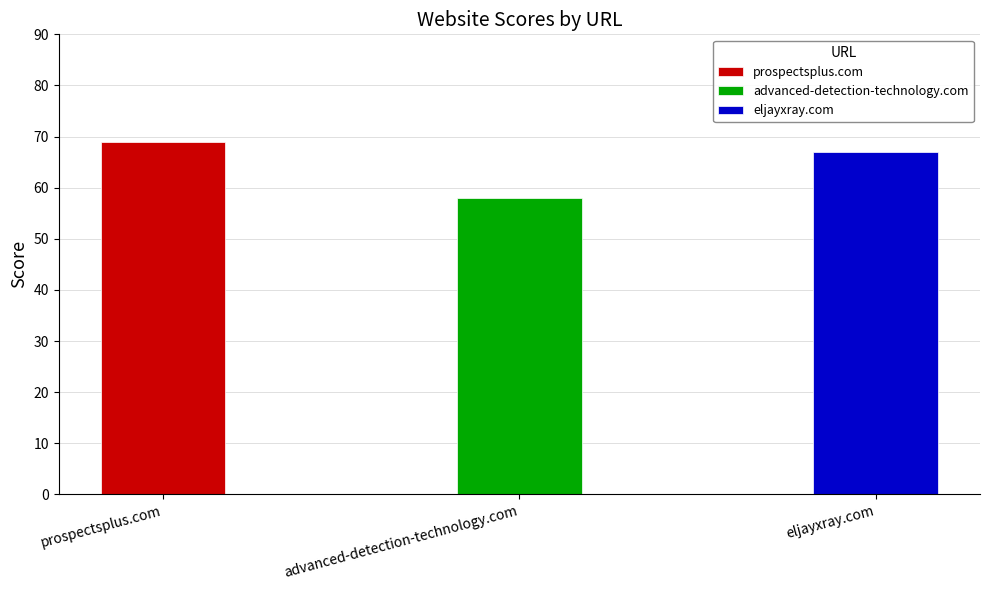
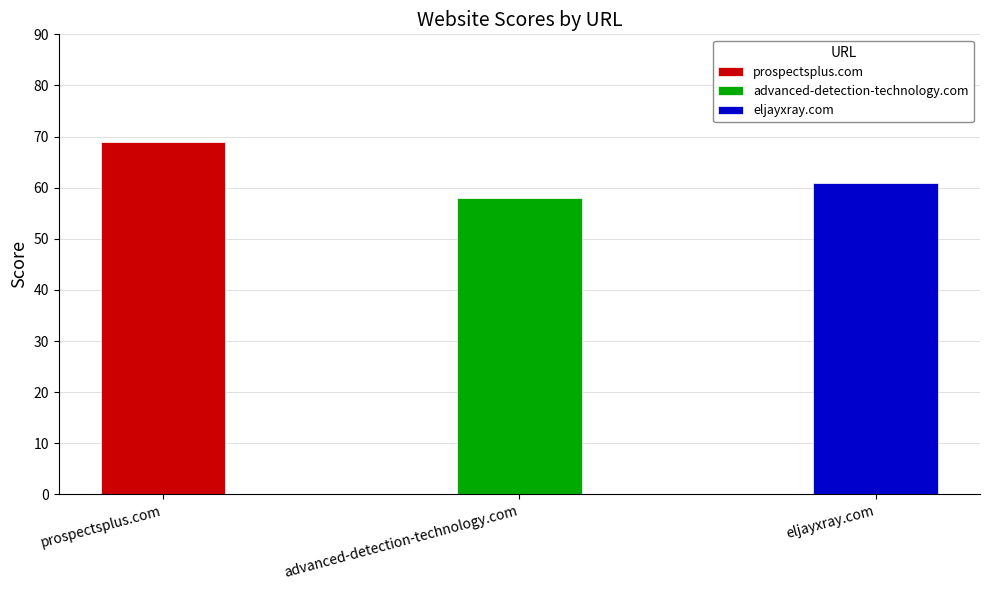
eljayxray.com: 67 -> 61
